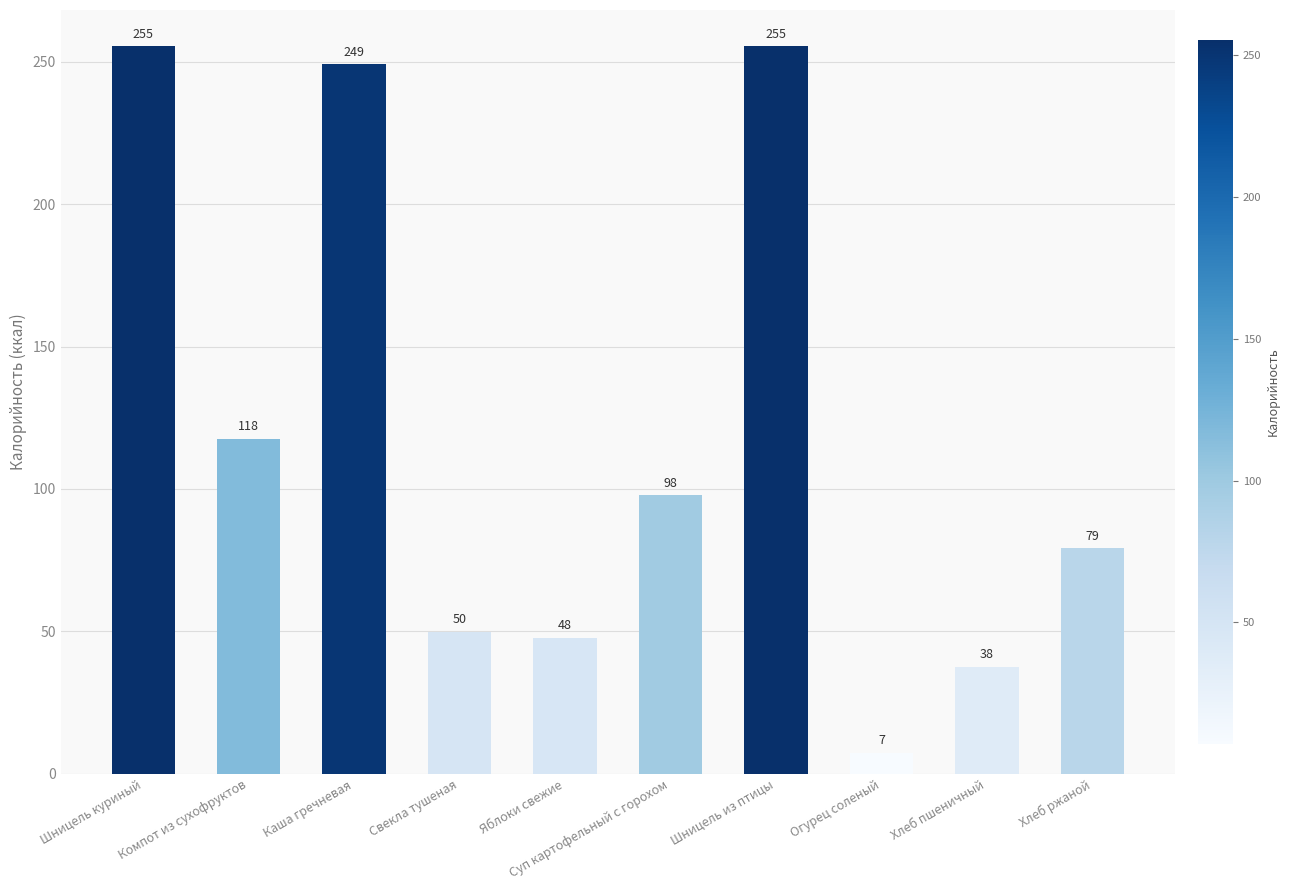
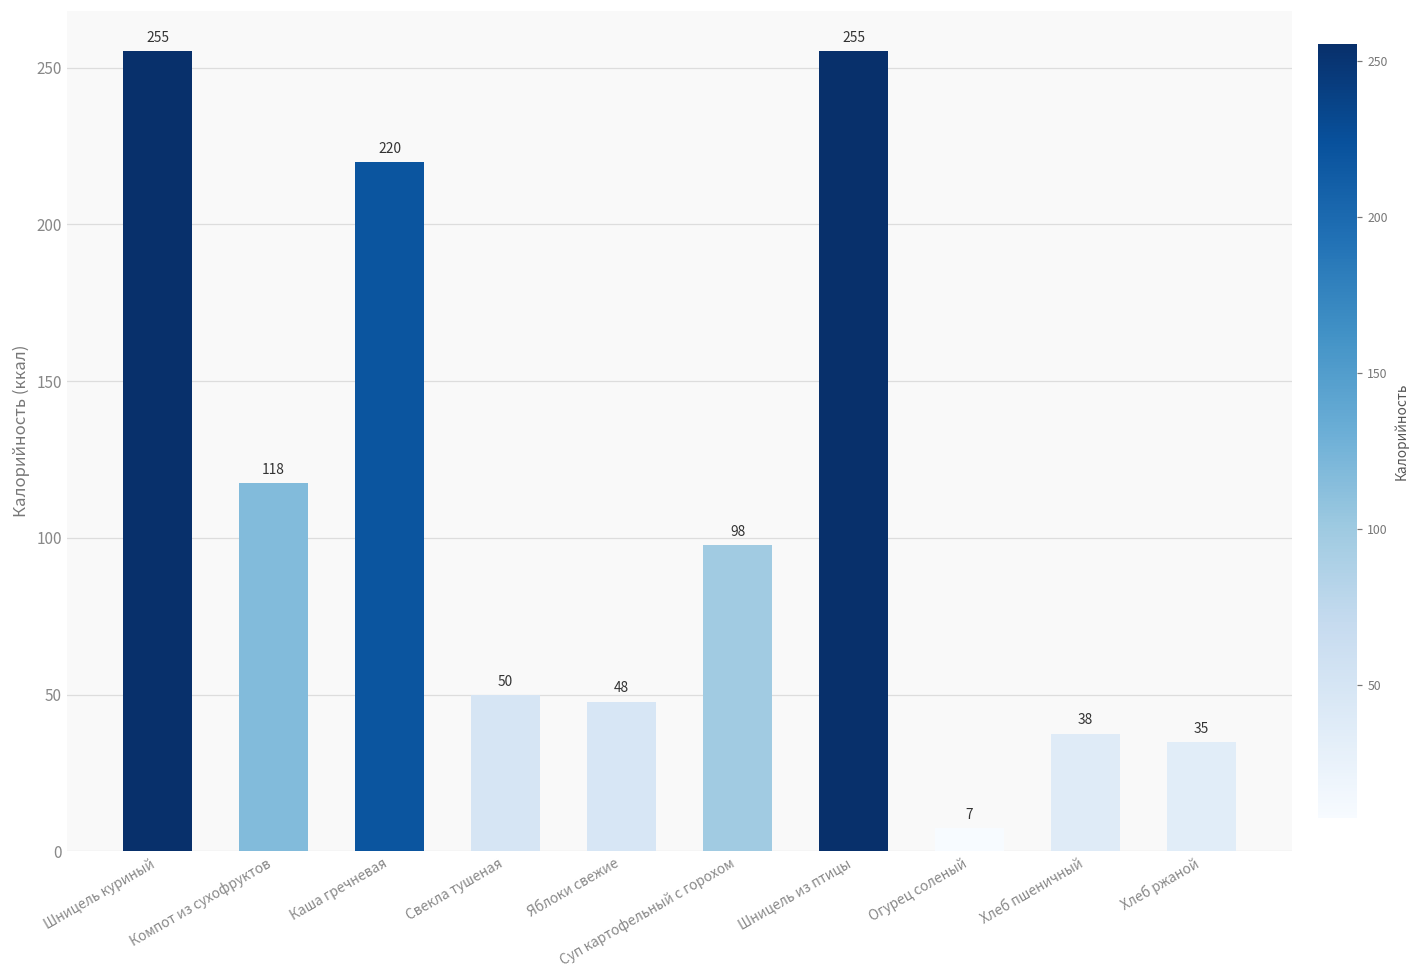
Каша гречневая: 249 -> 220
Хлеб ржаной: 79 -> 35
